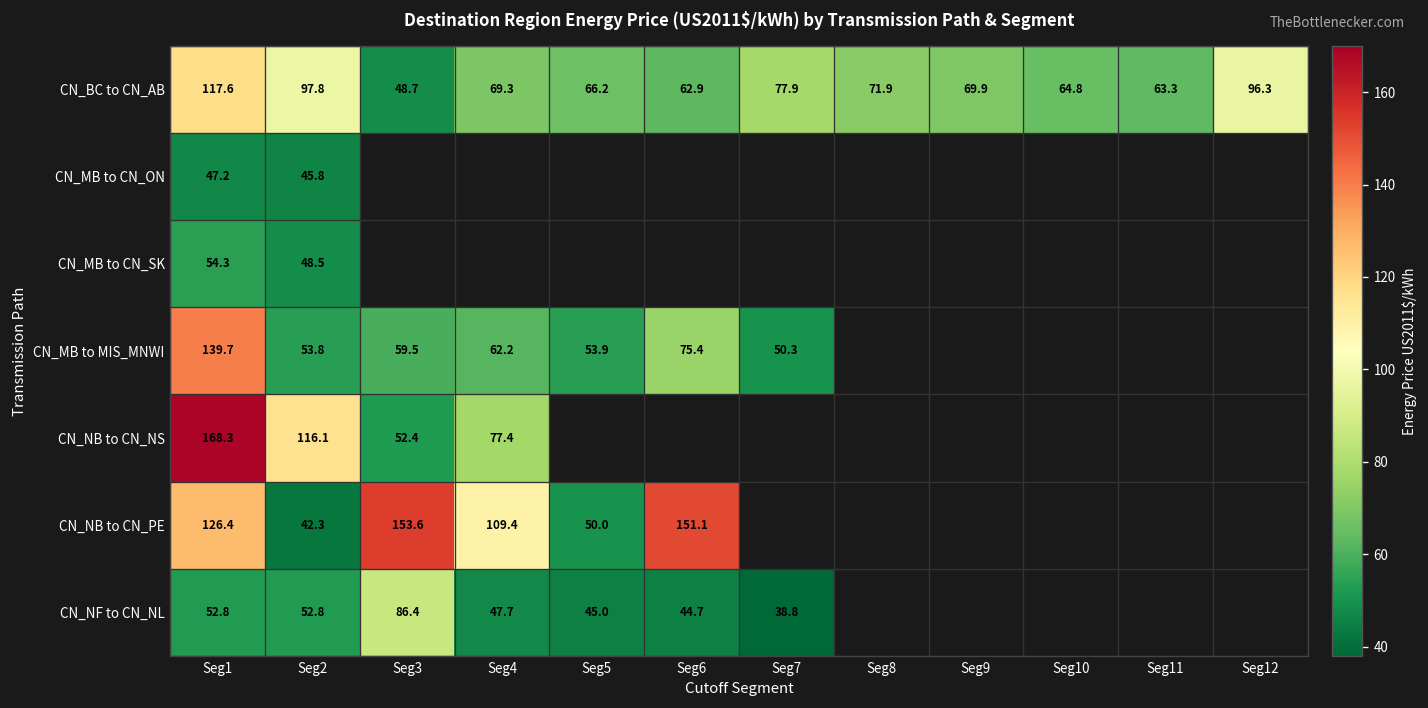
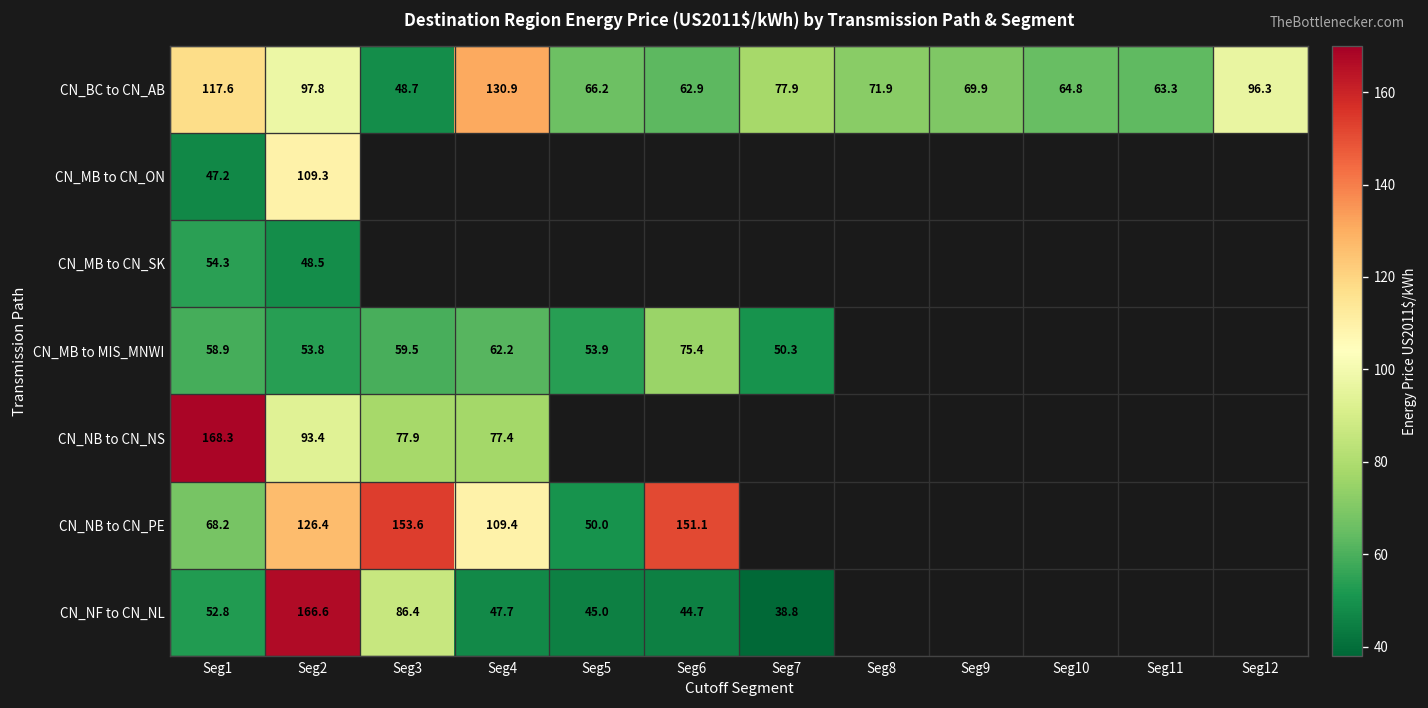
CN_BC to CN_AB, Seg4: 69.3 -> 130.9
CN_MB to CN_ON, Seg2: 45.8 -> 109.3
CN_MB to MIS_MNWI, Seg1: 139.7 -> 58.9
CN_NB to CN_NS, Seg2: 116.1 -> 93.4
CN_NB to CN_NS, Seg3: 52.4 -> 77.9
CN_NB to CN_PE, Seg1: 126.4 -> 68.2
CN_NB to CN_PE, Seg2: 42.3 -> 126.4
CN_NF to CN_NL, Seg2: 52.8 -> 166.6
